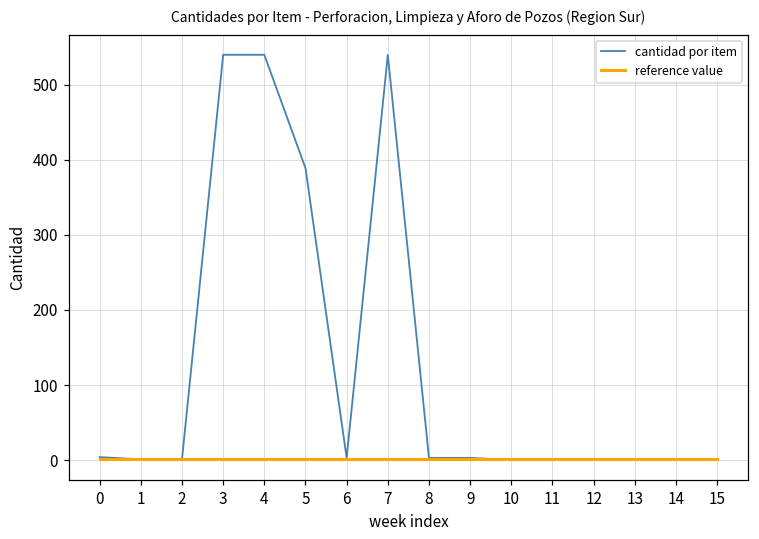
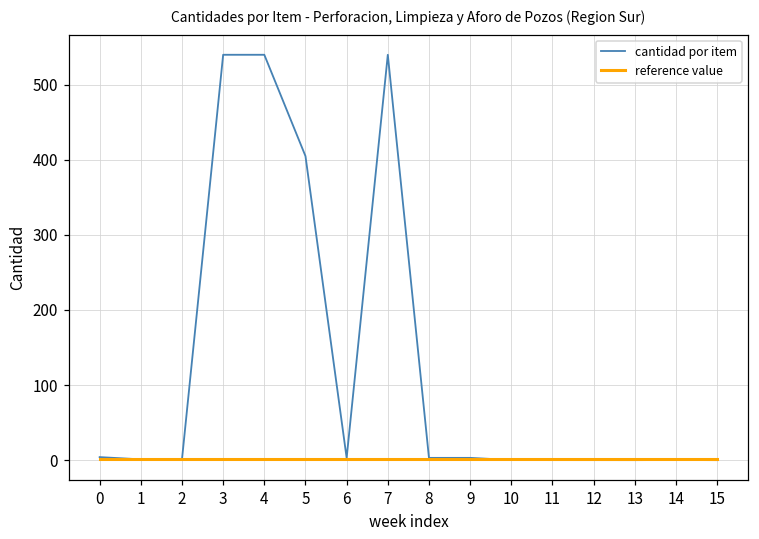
cantidad por item, 5: 390 -> 410
